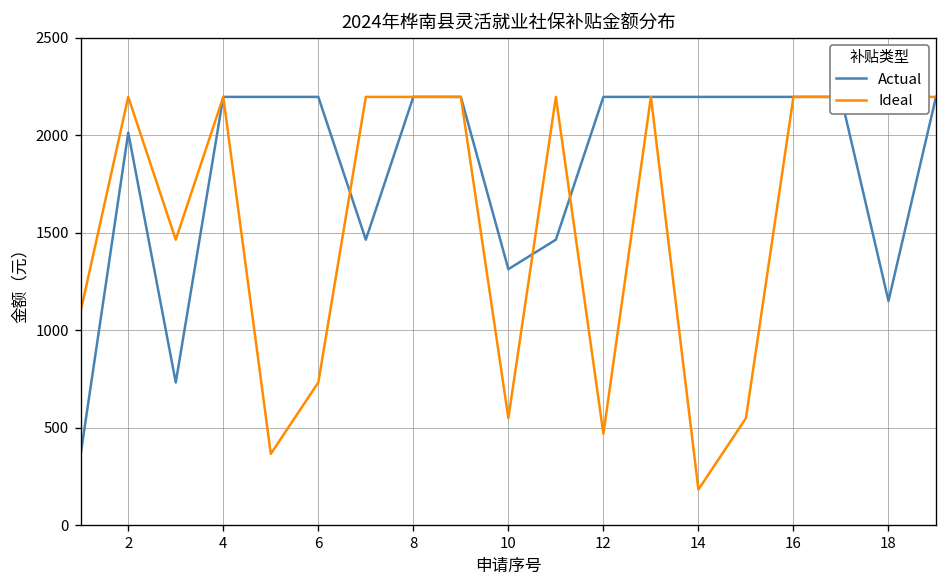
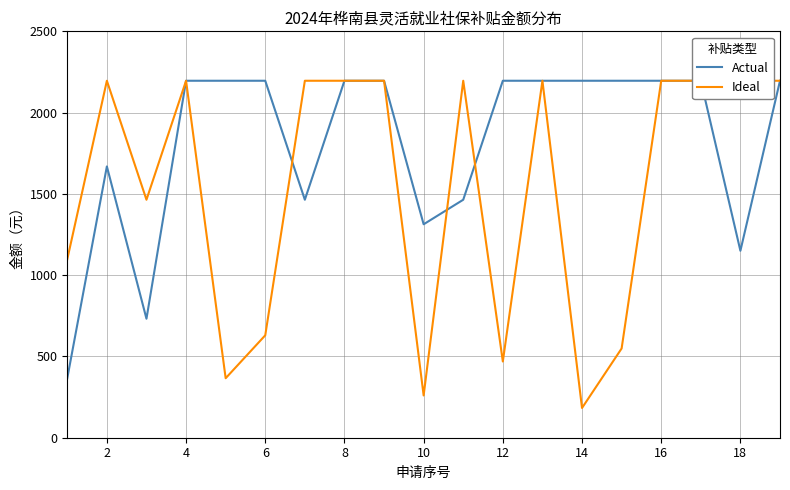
Actual, 2: 2010 -> 1670
Ideal, 6: 730 -> 630
Ideal, 10: 550 -> 260
